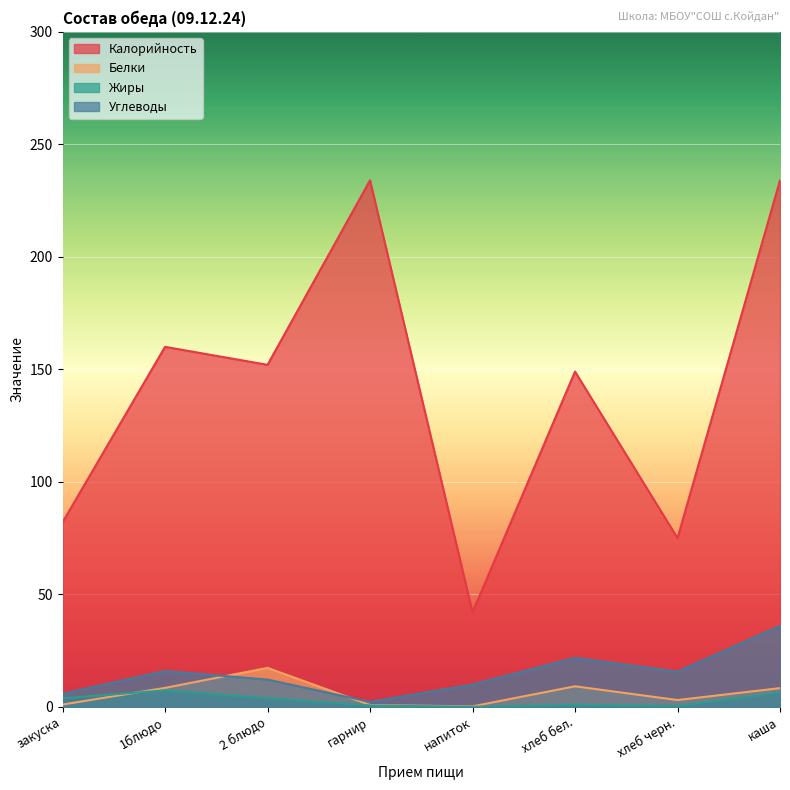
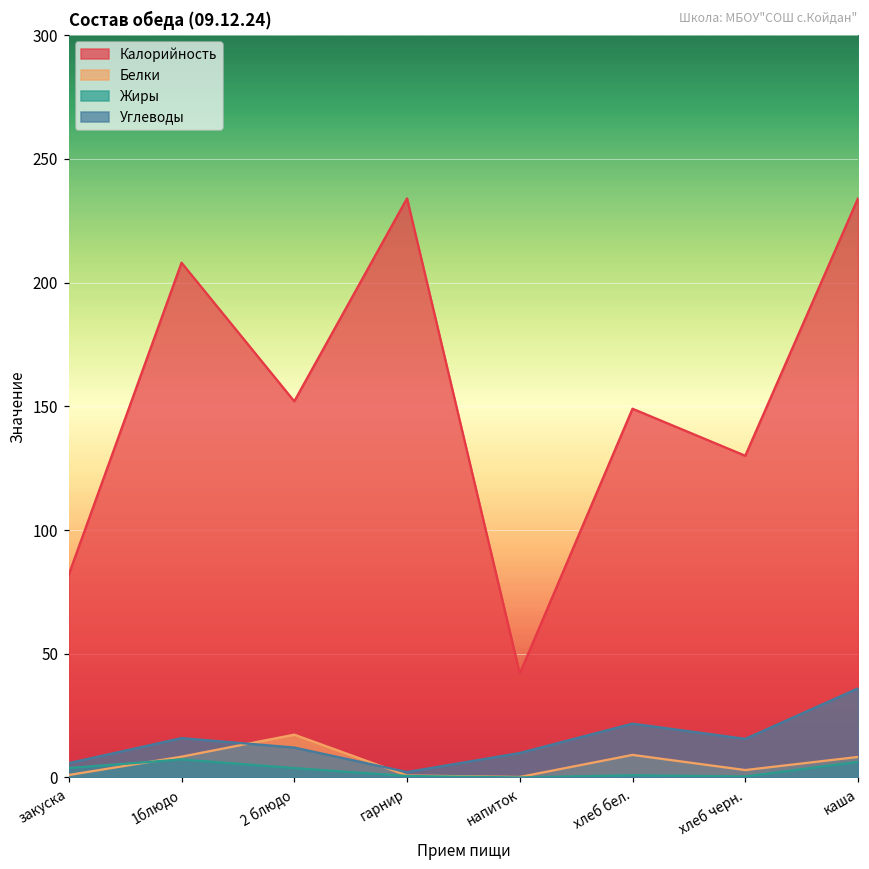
Калорийность, 1блюдо: 160 -> 208
Калорийность, хлеб черн.: 75 -> 130
